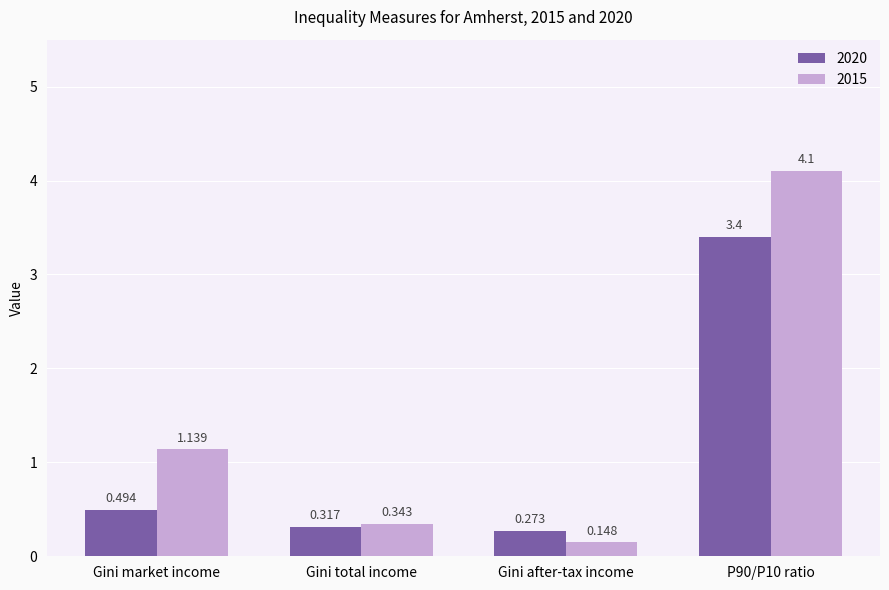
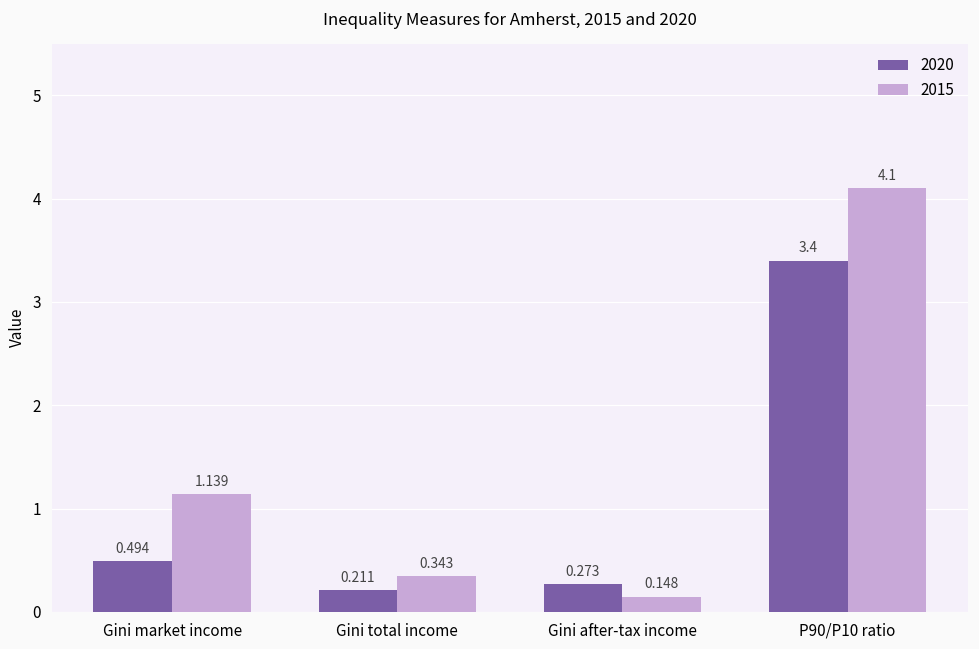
2020, Gini total income: 0.317 -> 0.211
